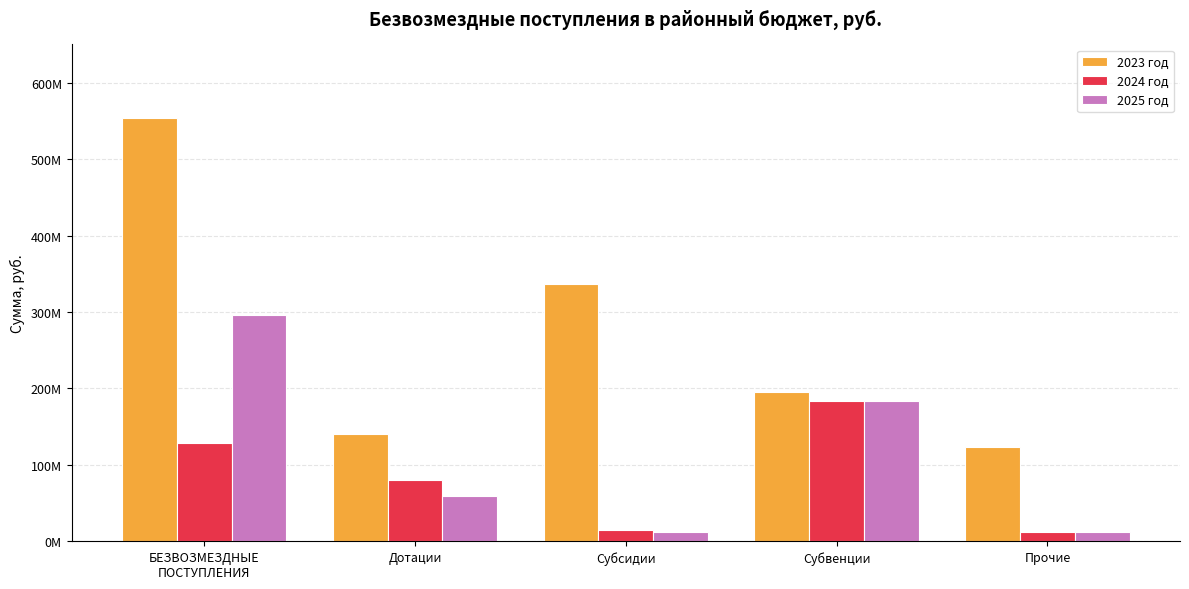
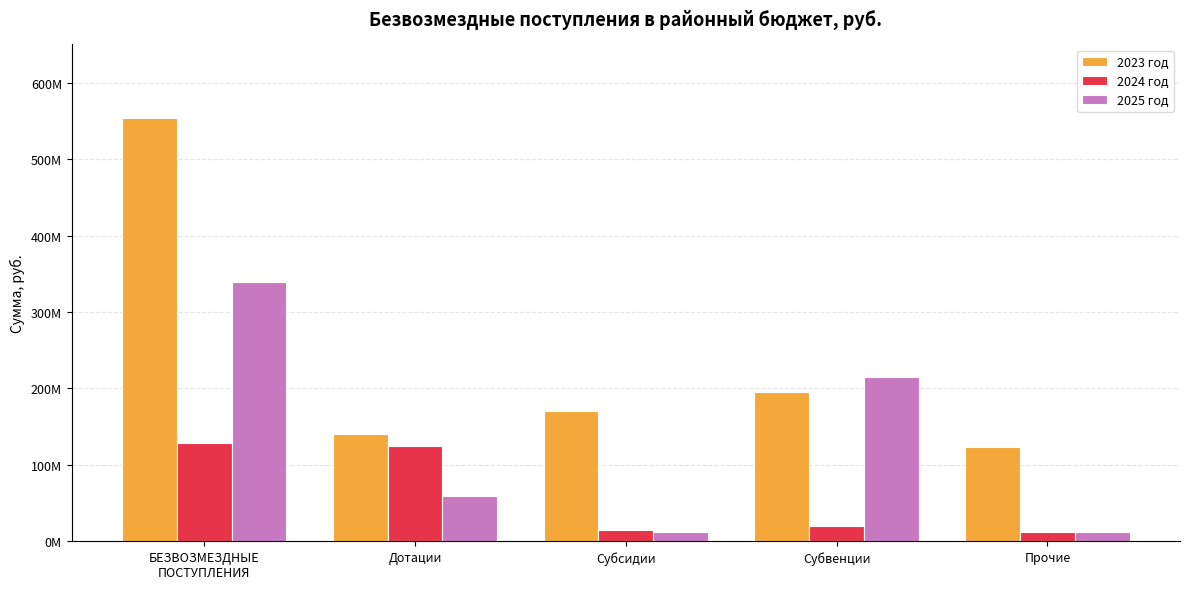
2025 год, БЕЗВОЗМЕЗДНЫЕ ПОСТУПЛЕНИЯ: 300000000 -> 340000000
2024 год, Дотации: 80000000 -> 120000000
2023 год, Субсидии: 340000000 -> 170000000
2024 год, Субвенции: 180000000 -> 20000000
2025 год, Субвенции: 180000000 -> 210000000
